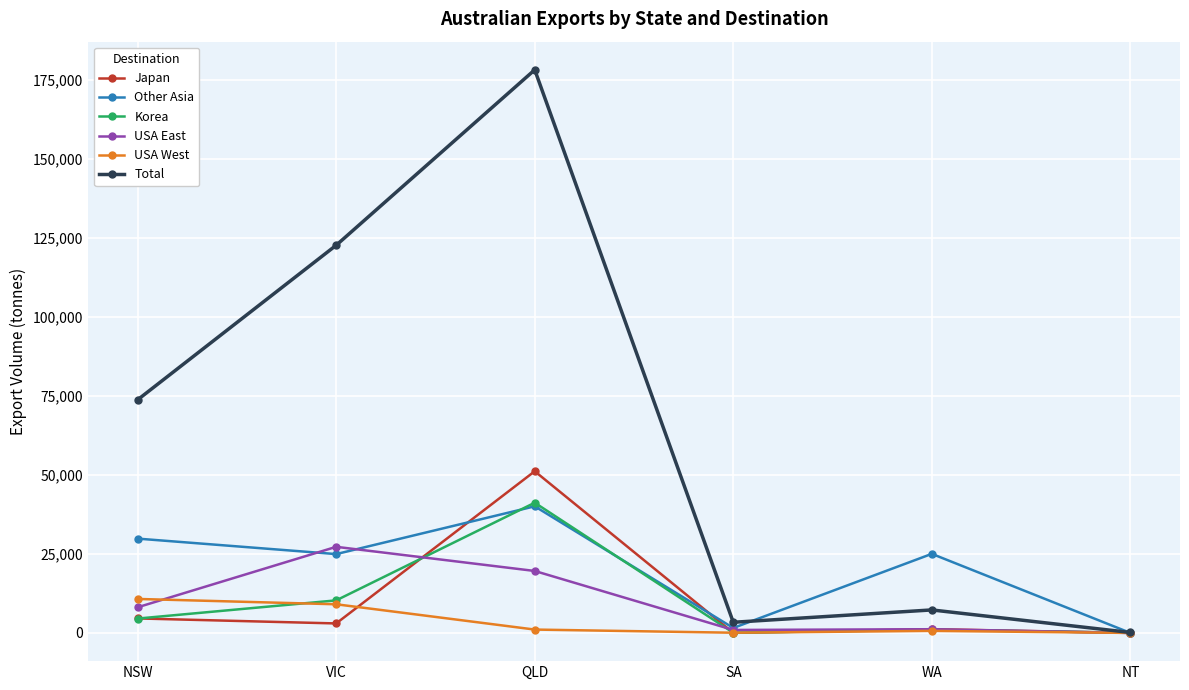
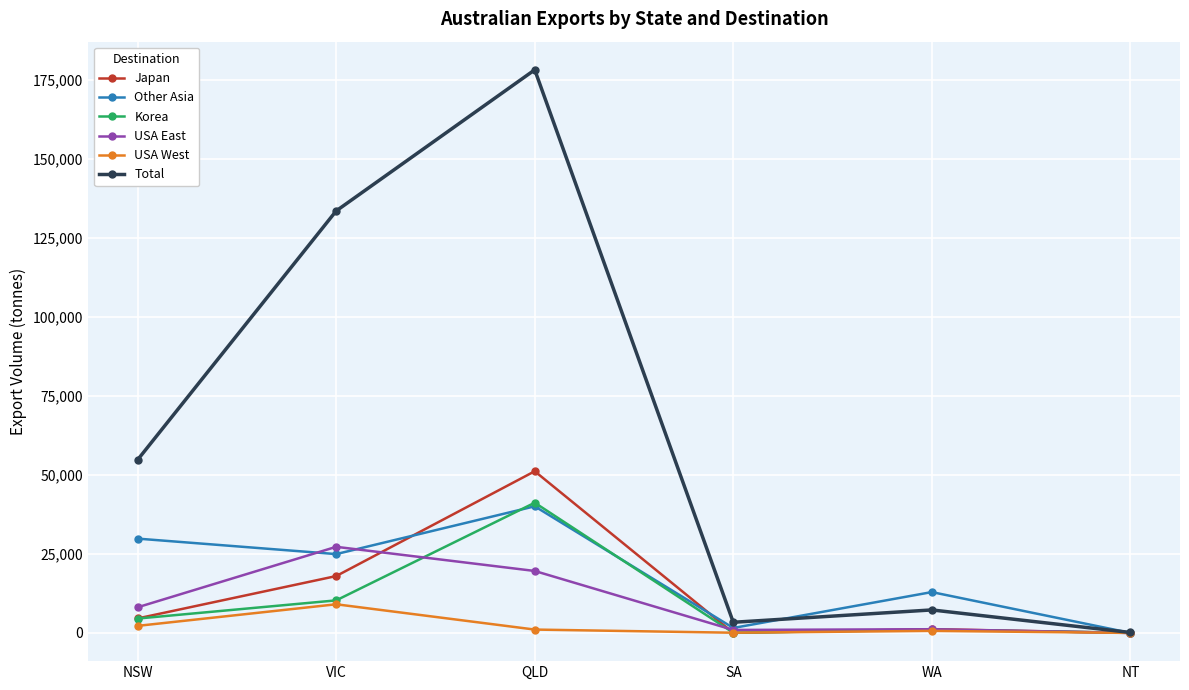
USA West, NSW: 11,000 -> 2,000
Total, NSW: 74,000 -> 55,000
Japan, VIC: 3,000 -> 18,000
Total, VIC: 123,000 -> 133,000
Other Asia, WA: 25,000 -> 13,000
